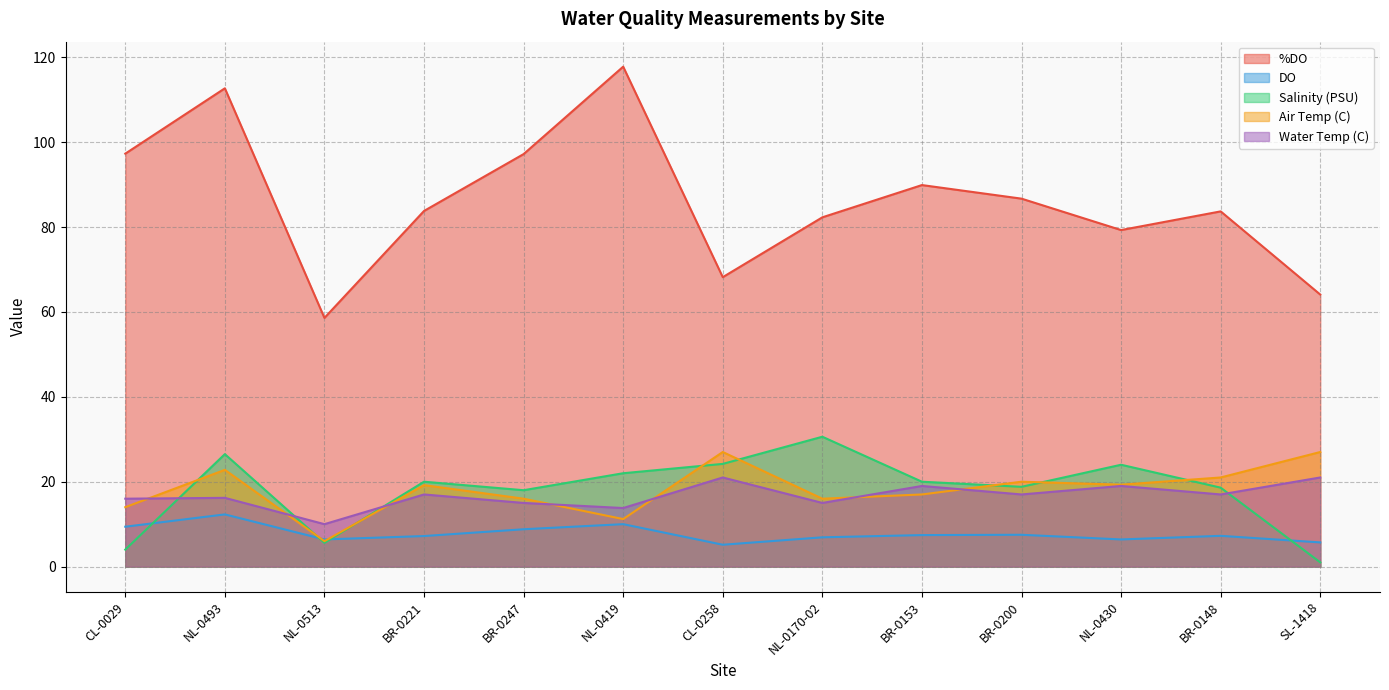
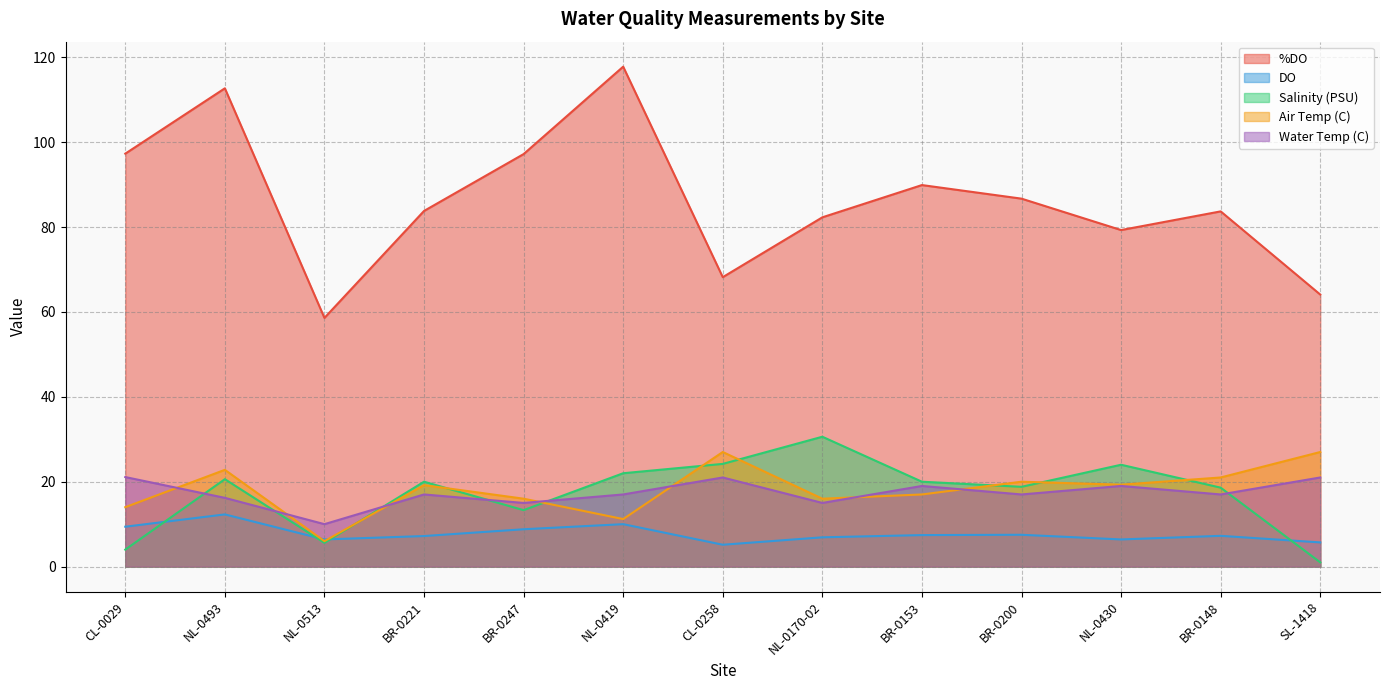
Water Temp (C), CL-0029: 16 -> 21
Salinity (PSU), NL-0493: 27 -> 21
Salinity (PSU), BR-0247: 18 -> 13
Water Temp (C), NL-0419: 14 -> 17
